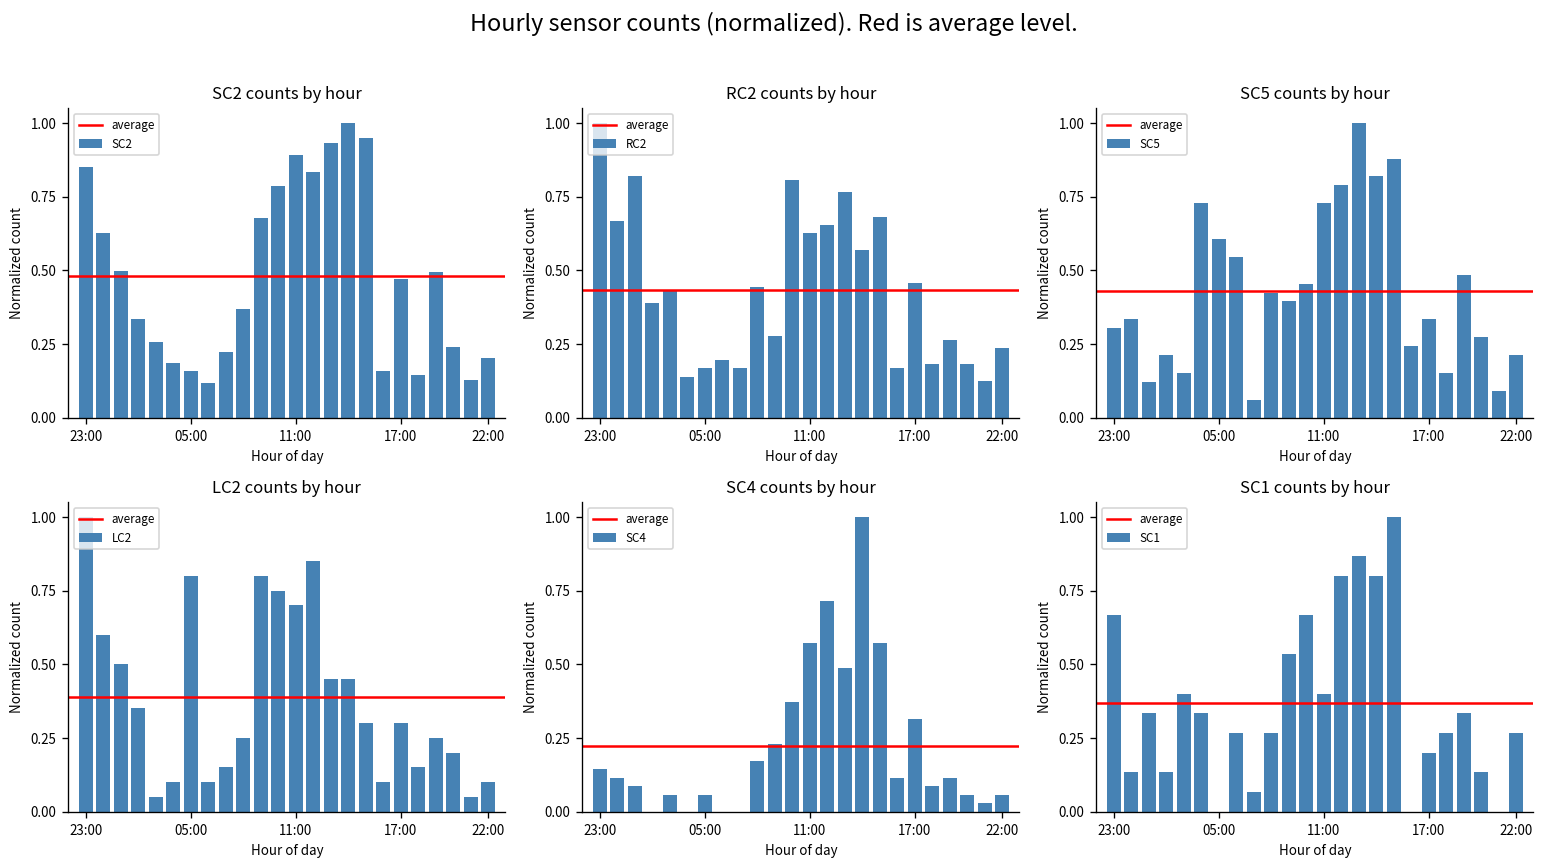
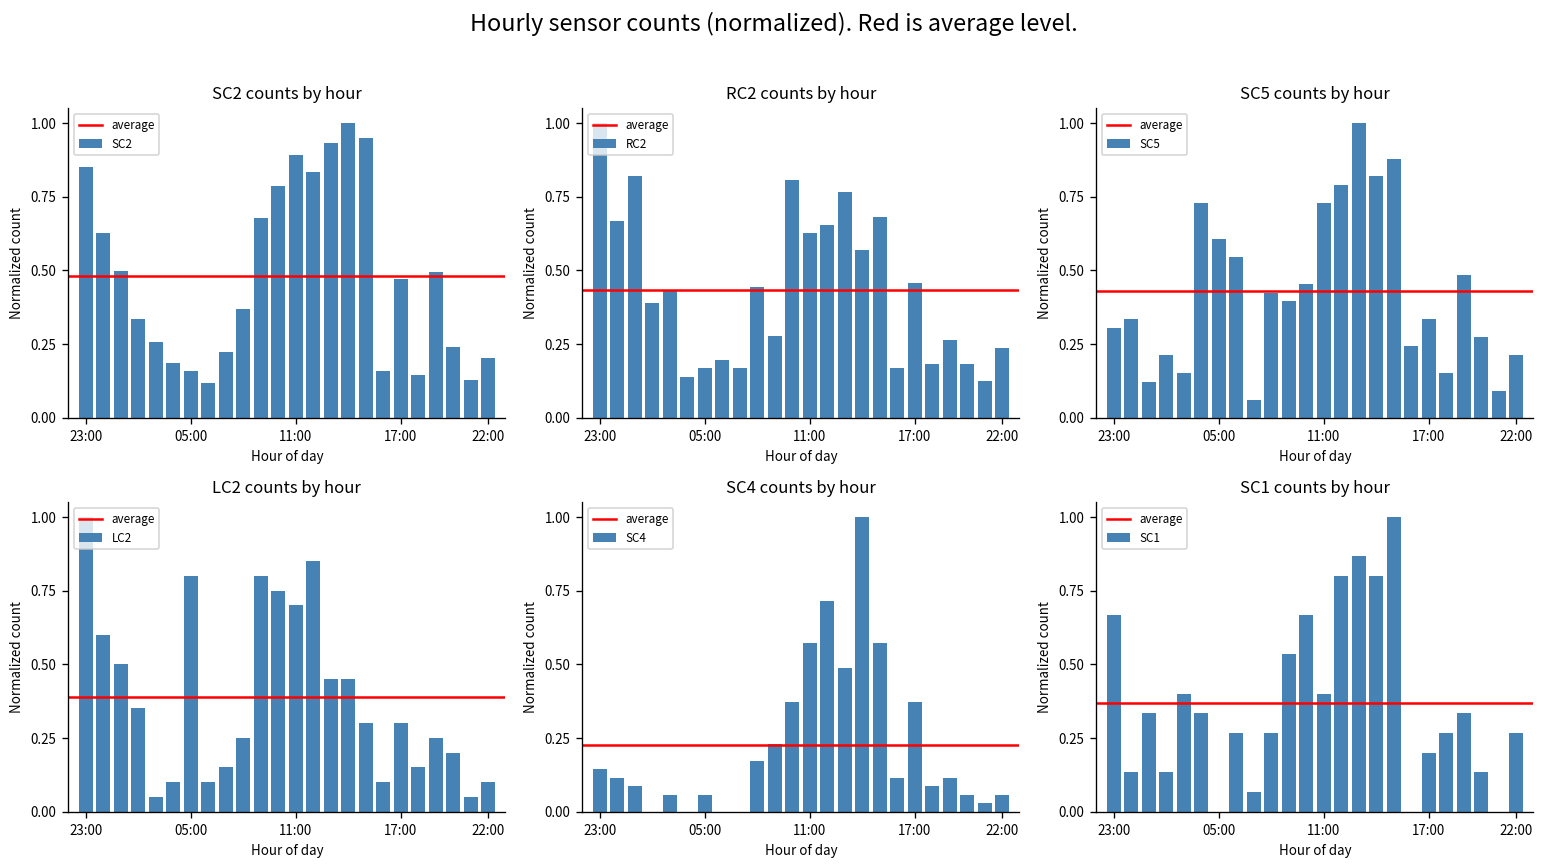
SC4 counts by hour, 17:00: 0.31 -> 0.37
